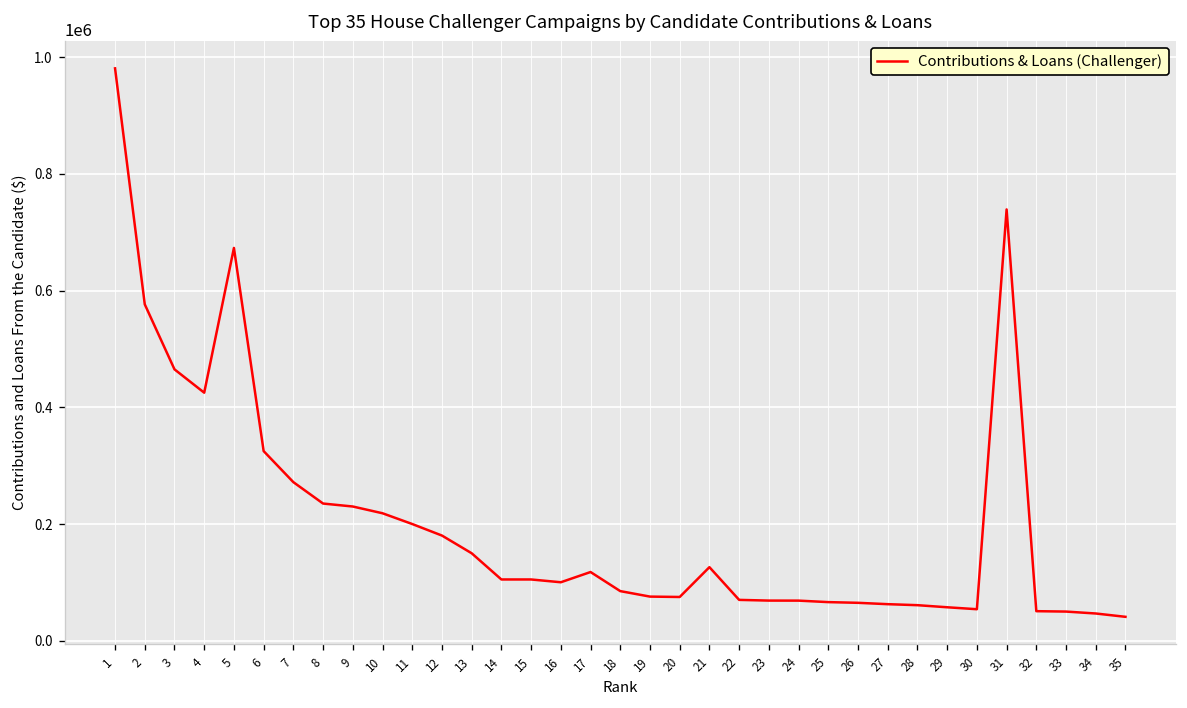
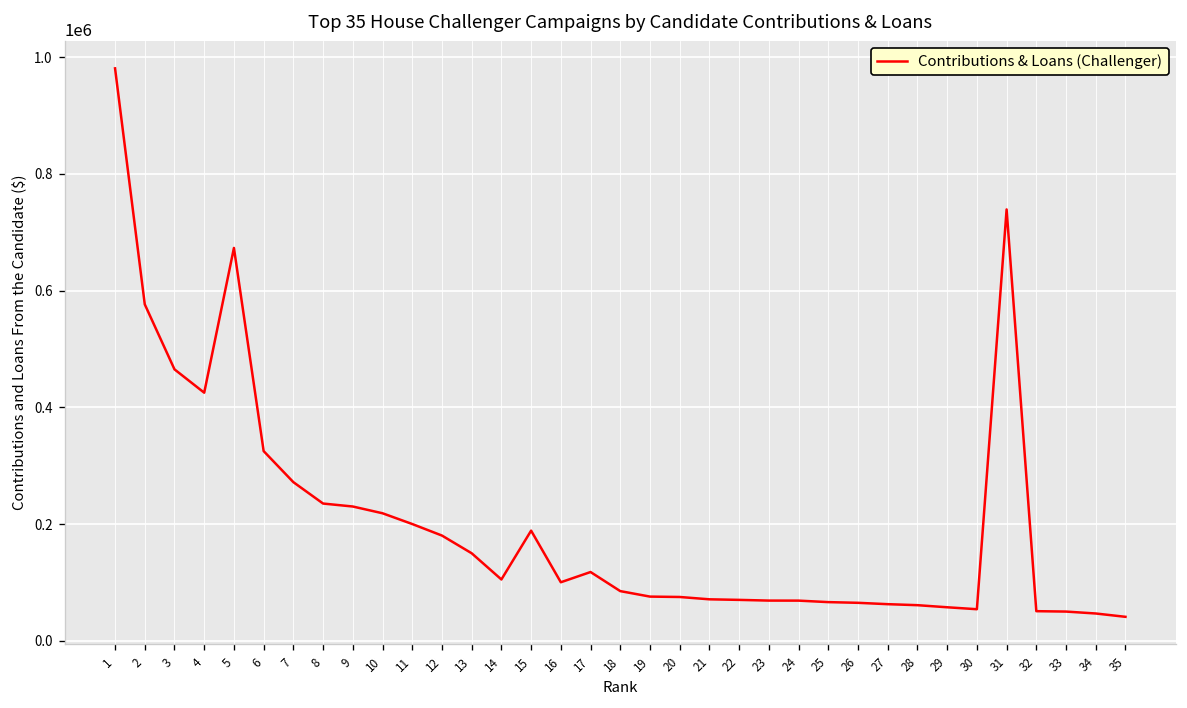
15: 110000 -> 190000
21: 130000 -> 70000
